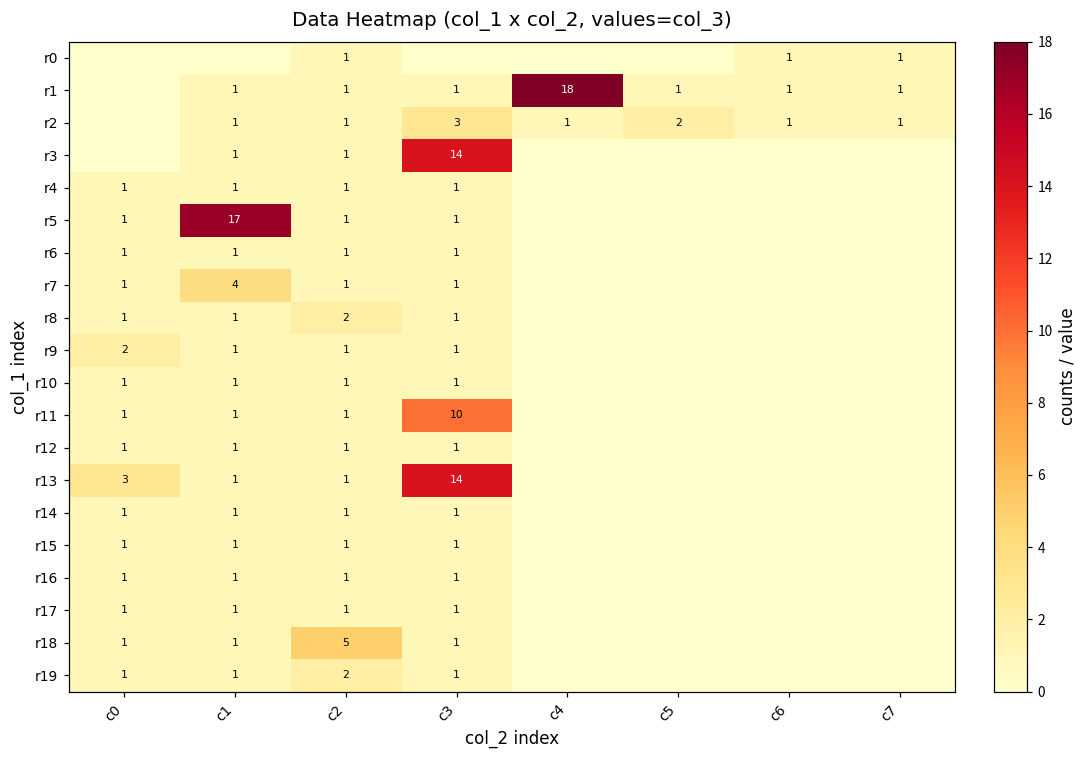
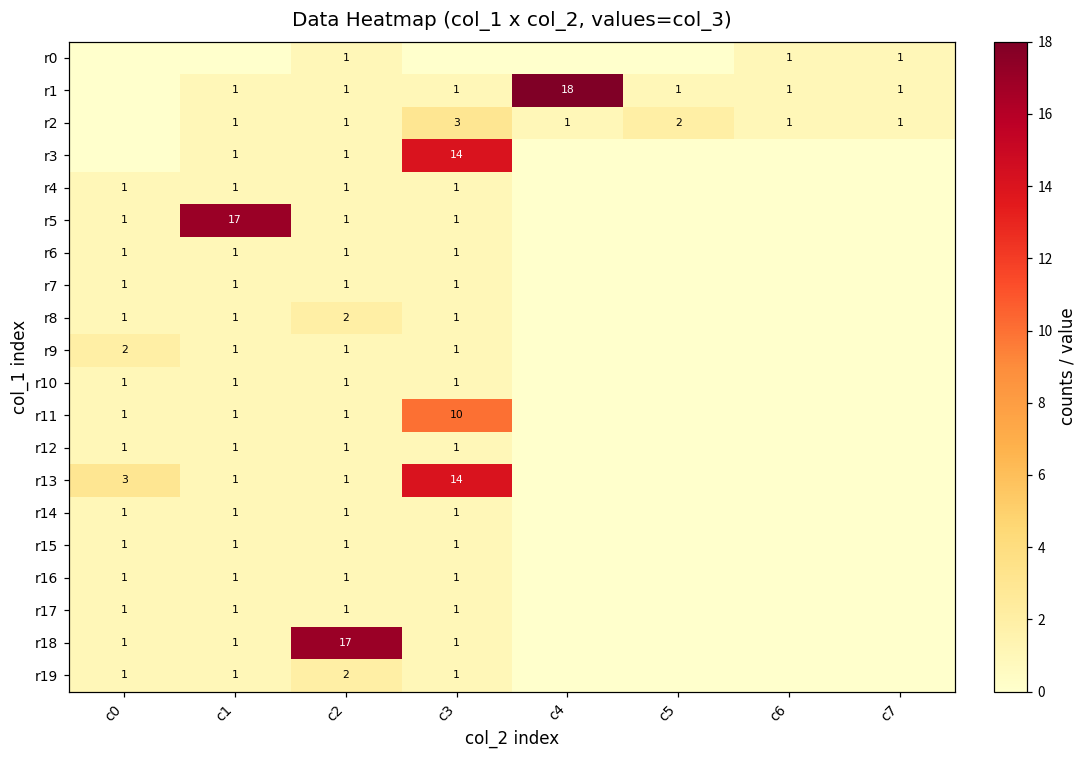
r7, c1: 4 -> 1
r18, c2: 5 -> 17
